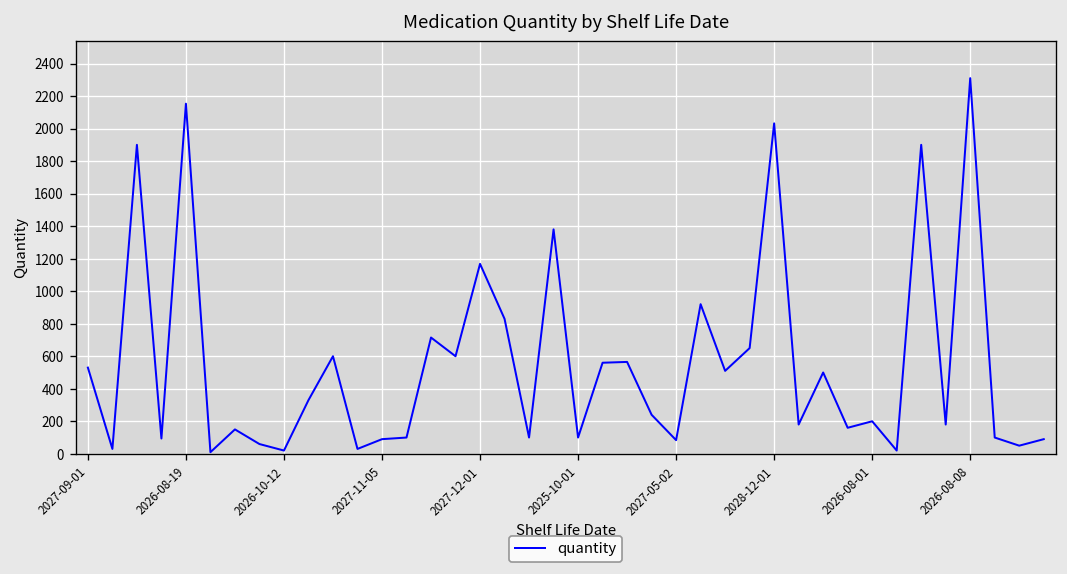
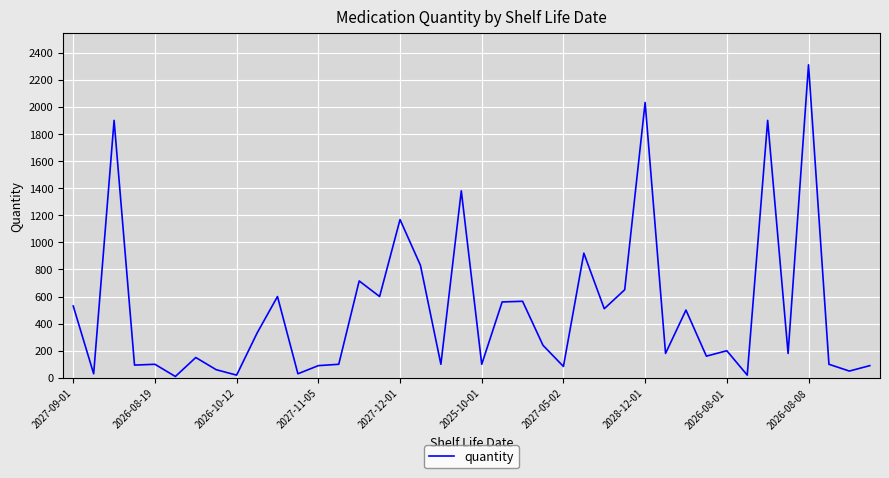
2026-08-19: 2150 -> 100
